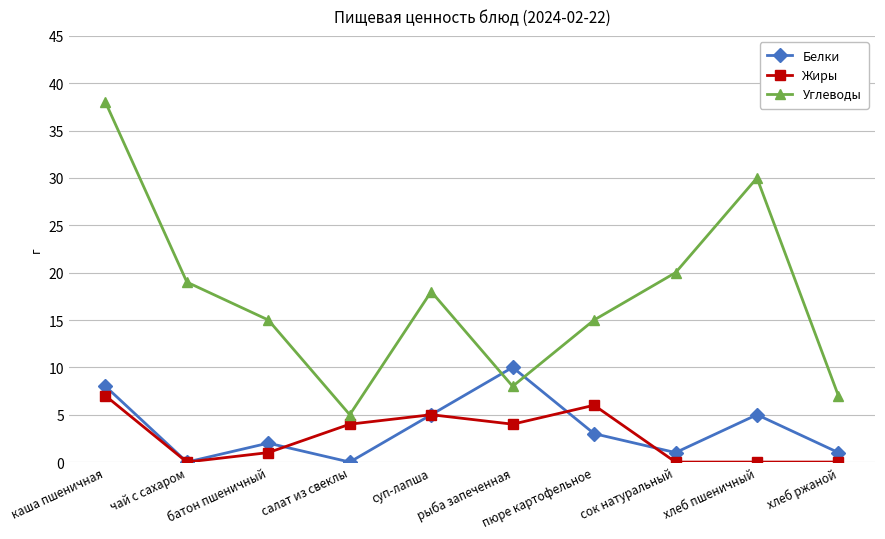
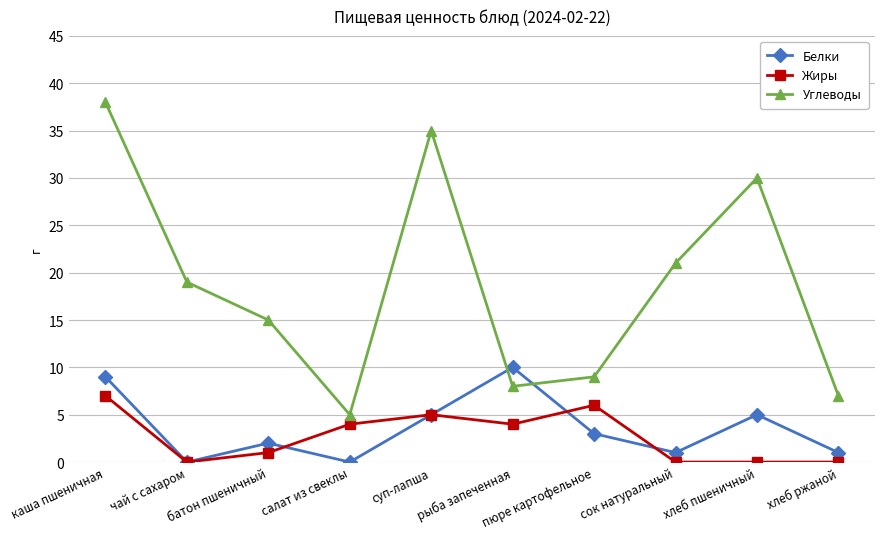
Белки, каша пшеничная: 8 -> 9
Углеводы, суп-лапша: 18 -> 35
Углеводы, пюре картофельное: 15 -> 9
Углеводы, сок натуральный: 20 -> 21
